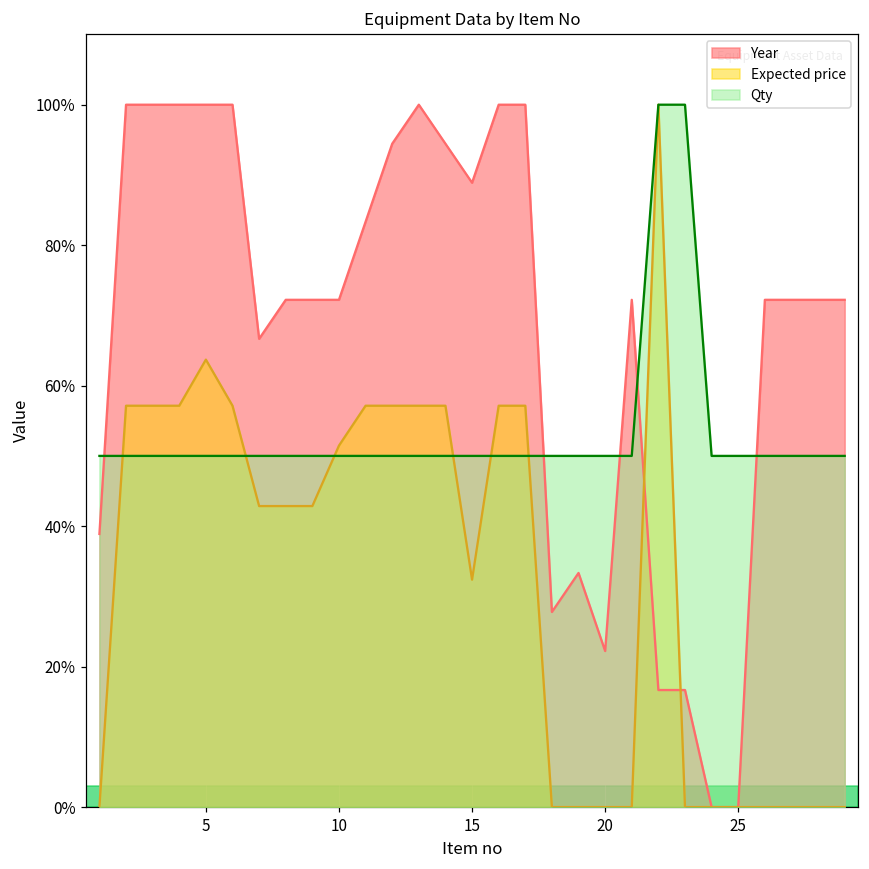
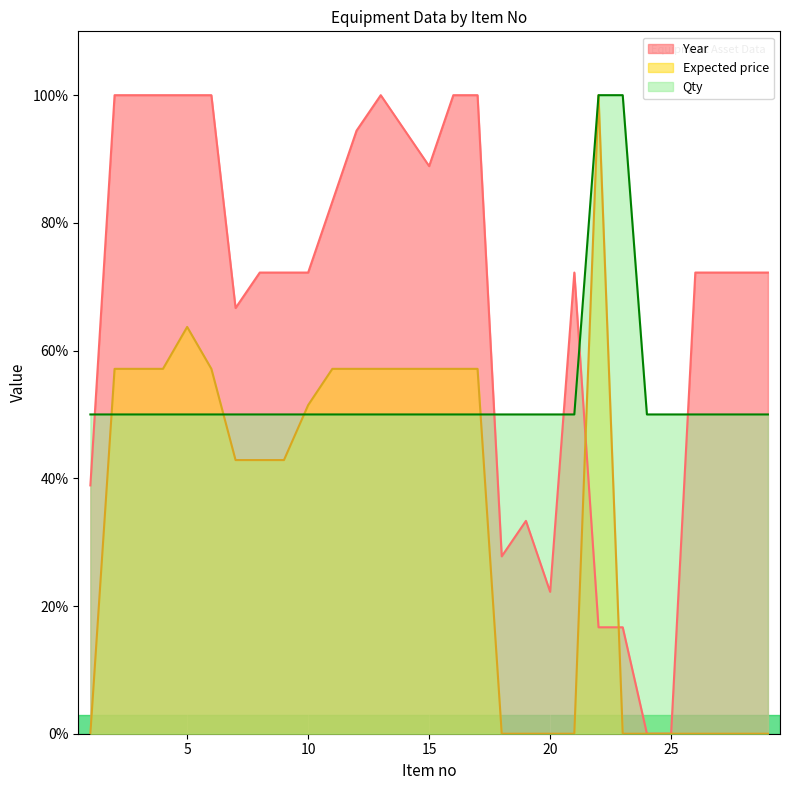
Expected price, 15: 32% -> 57%
